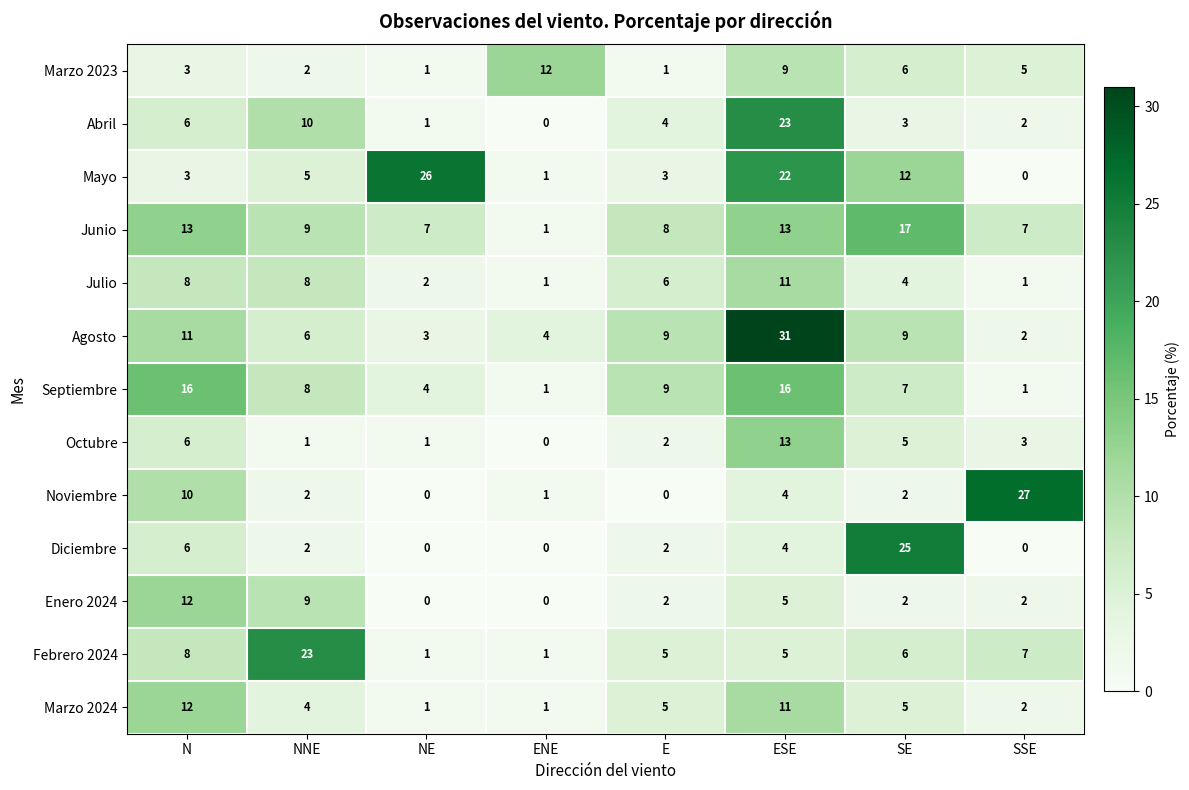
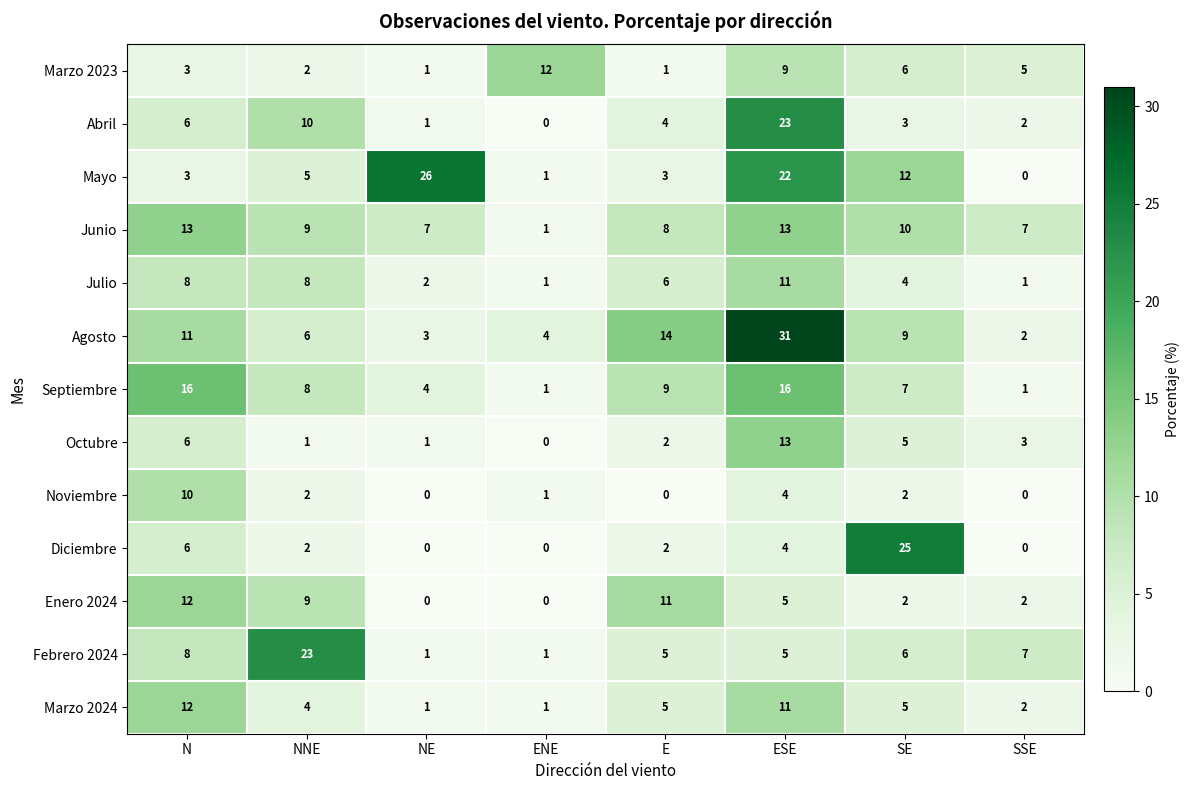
Junio, SE: 17 -> 10
Agosto, E: 9 -> 14
Noviembre, SSE: 27 -> 0
Enero 2024, E: 2 -> 11
